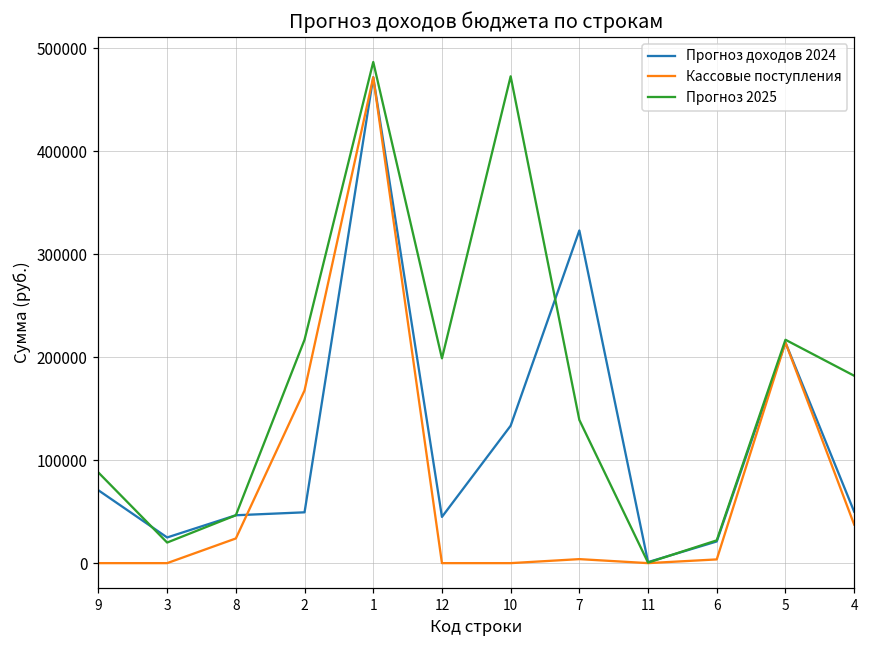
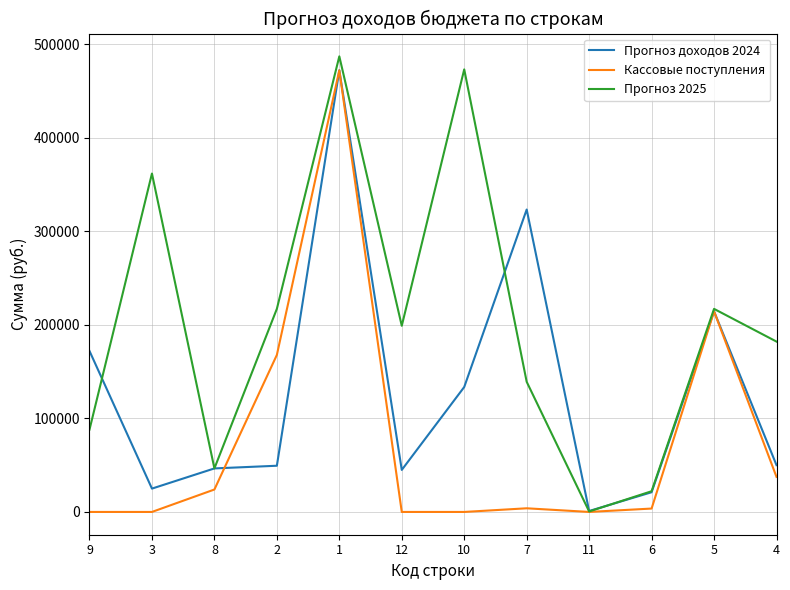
Прогноз доходов 2024, 9: 70000 -> 170000
Прогноз 2025, 3: 20000 -> 360000
